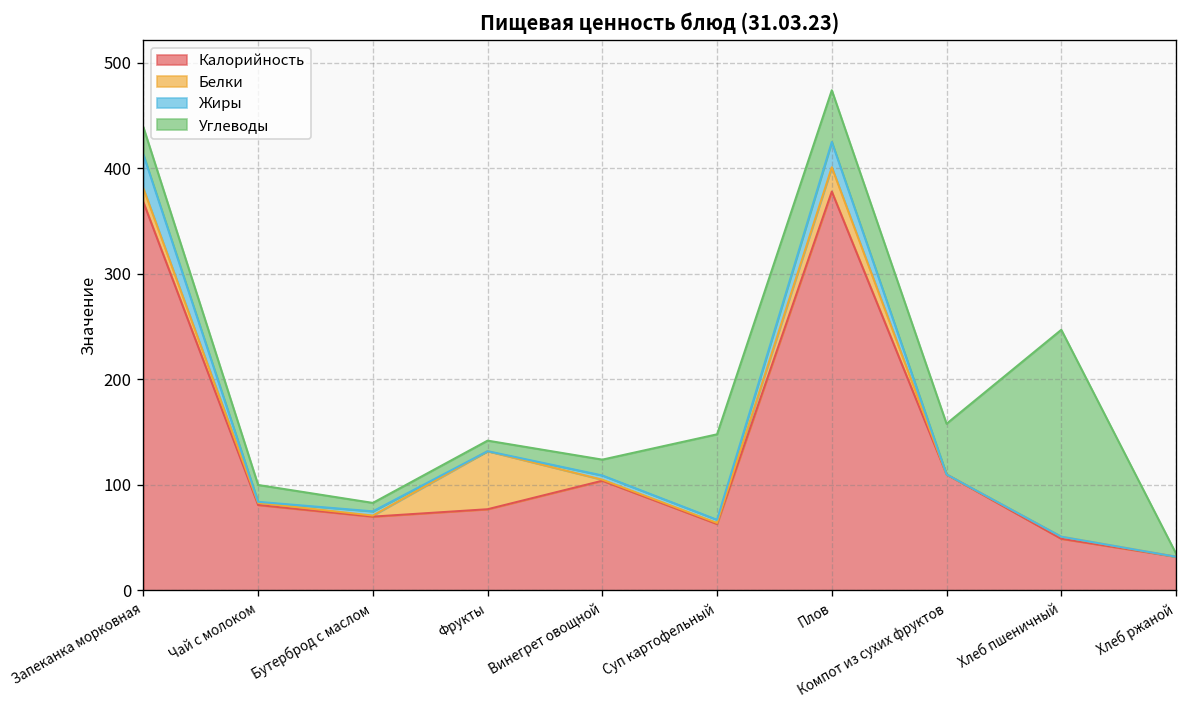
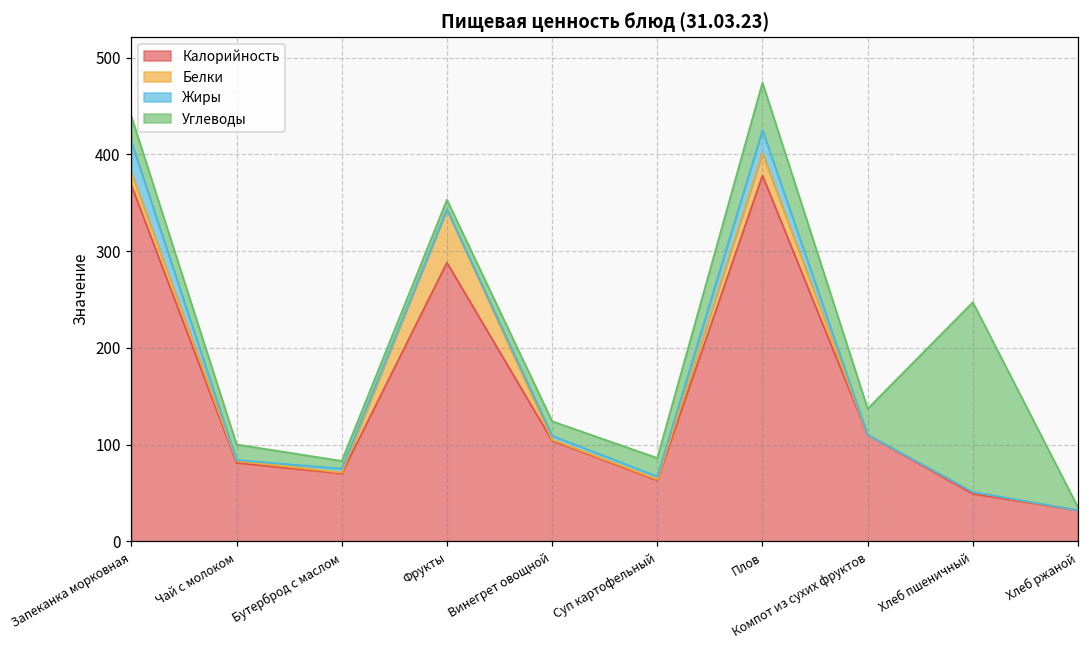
Калорийность, Фрукты: 80 -> 290
Углеводы, Суп картофельный: 80 -> 20
Углеводы, Компот из сухих фруктов: 50 -> 30
